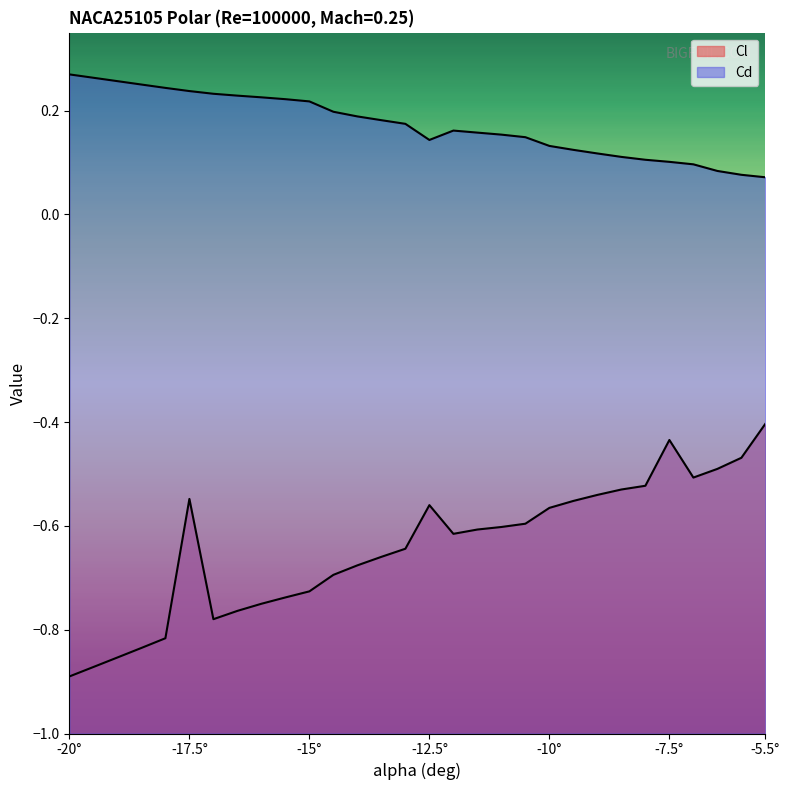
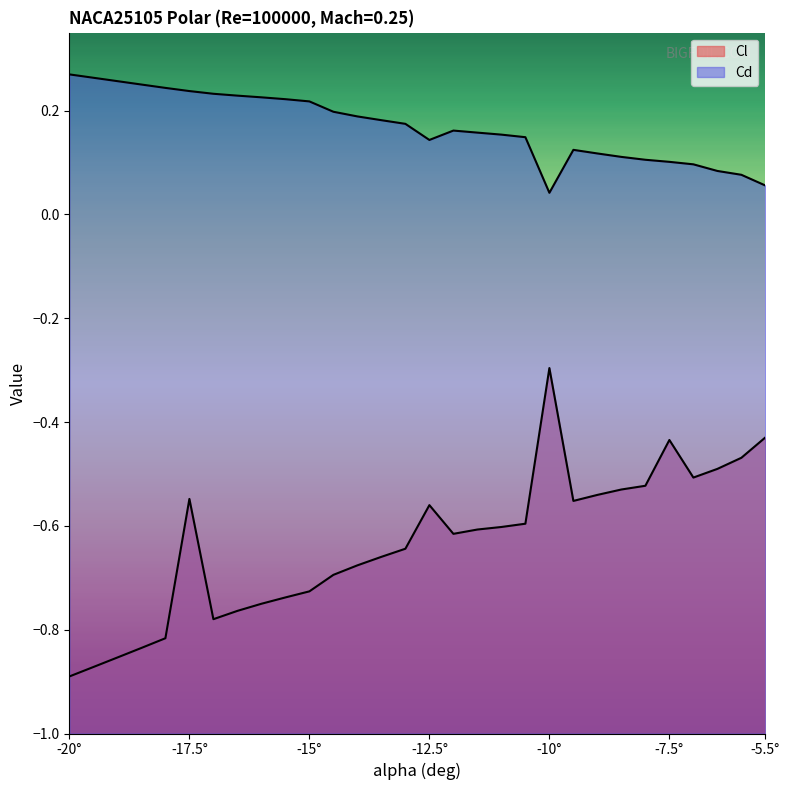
Cl, -10°: -0.57 -> -0.30
Cd, -10°: 0.13 -> 0.04
Cl, -5.5°: -0.40 -> -0.43
Cd, -5.5°: 0.07 -> 0.06
